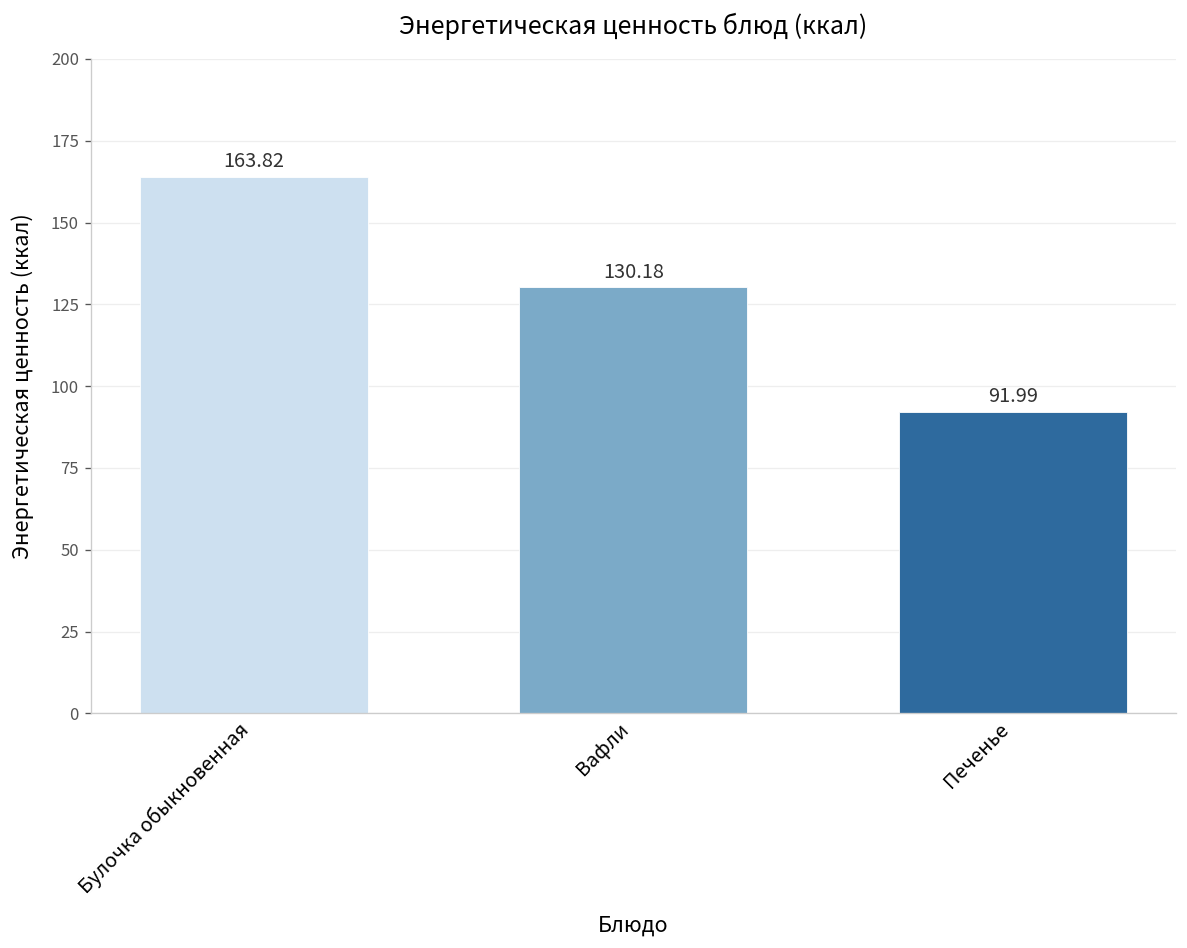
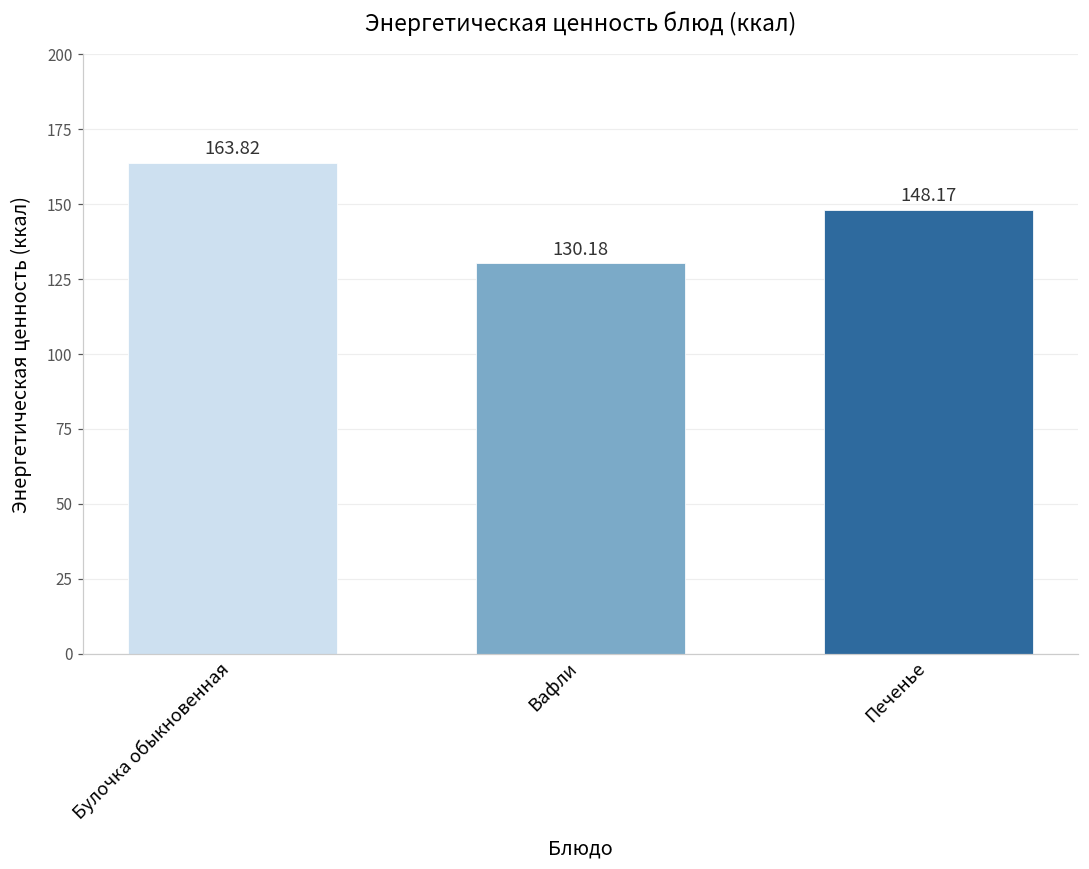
Печенье: 91.99 -> 148.17
